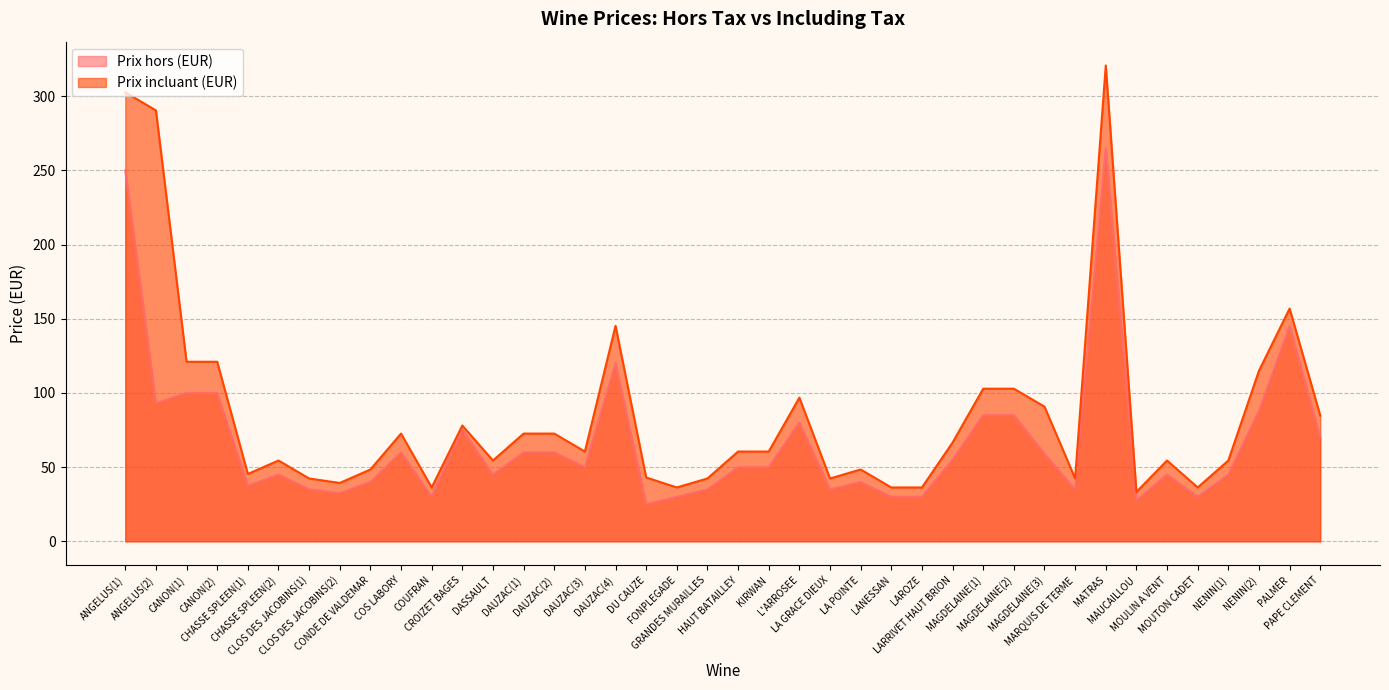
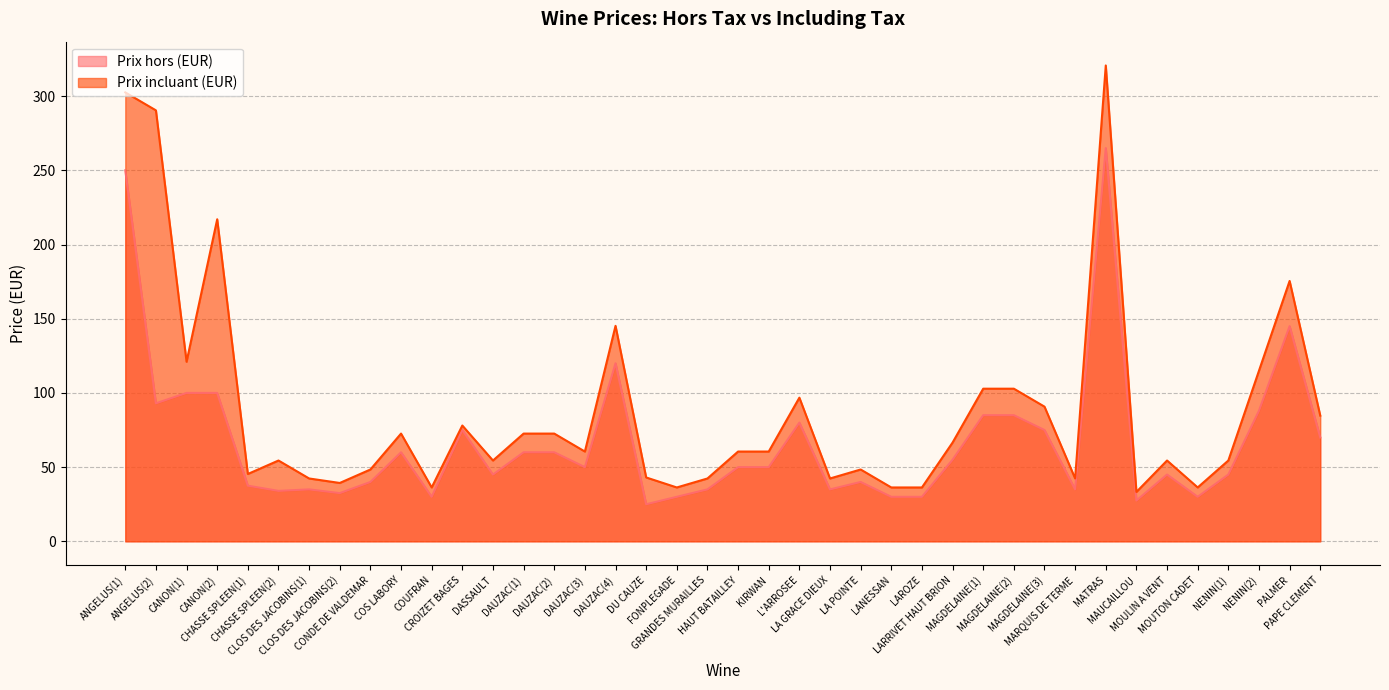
Prix incluant (EUR), CANON(2): 121 -> 217
Prix hors (EUR), CHASSE SPLEEN(2): 45 -> 34
Prix hors (EUR), MAGDELAINE(3): 59 -> 75
Prix incluant (EUR), PALMER: 157 -> 175
